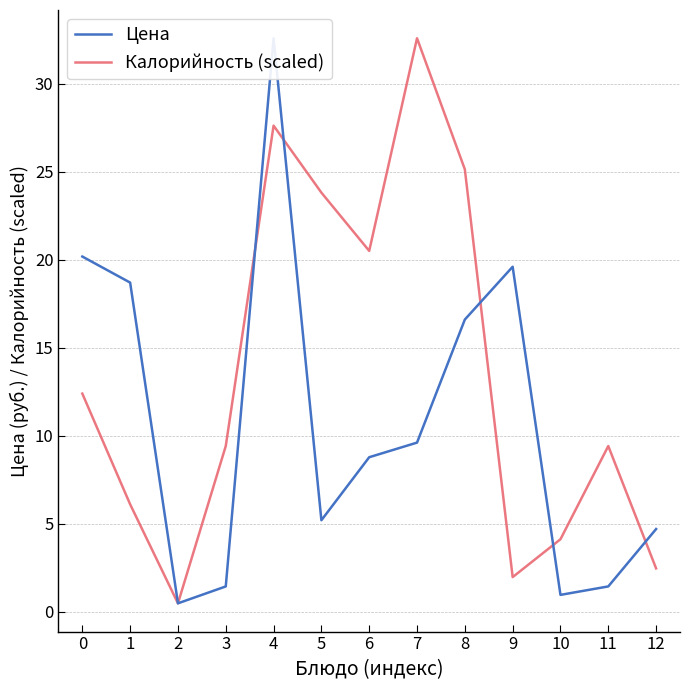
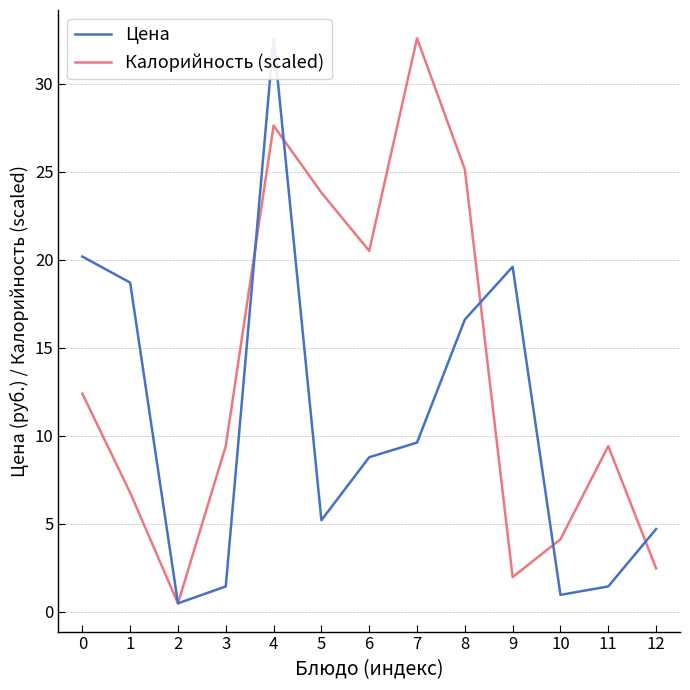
Калорийность (scaled), 1: 6.1 -> 6.8
